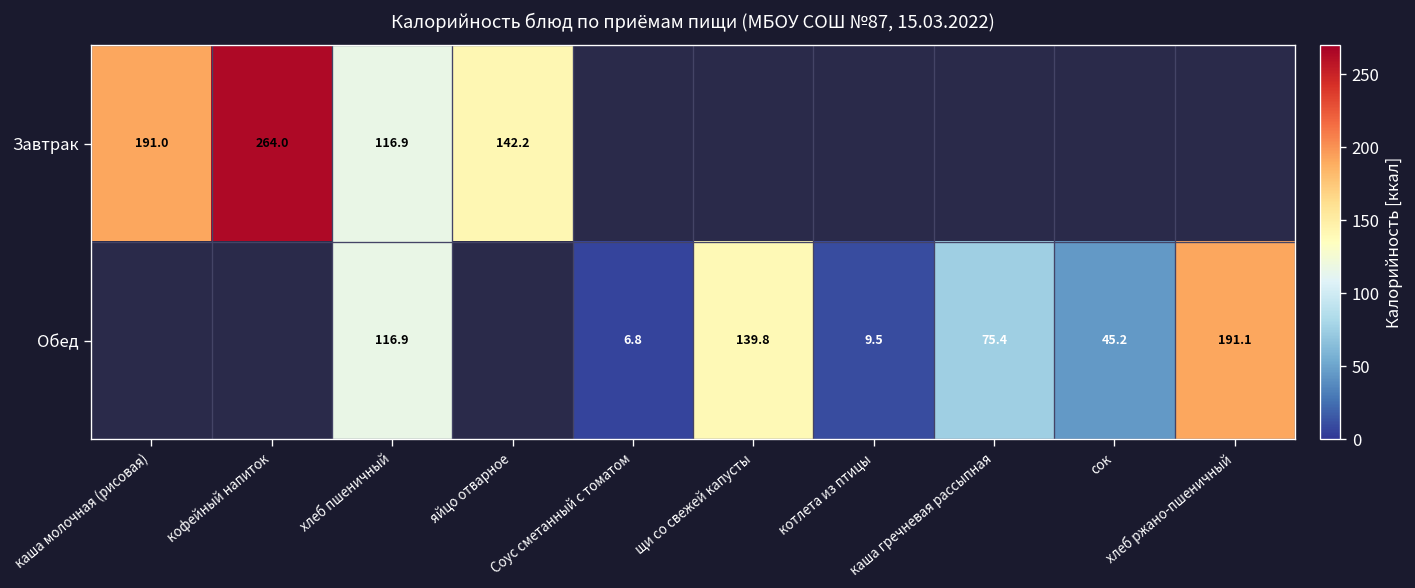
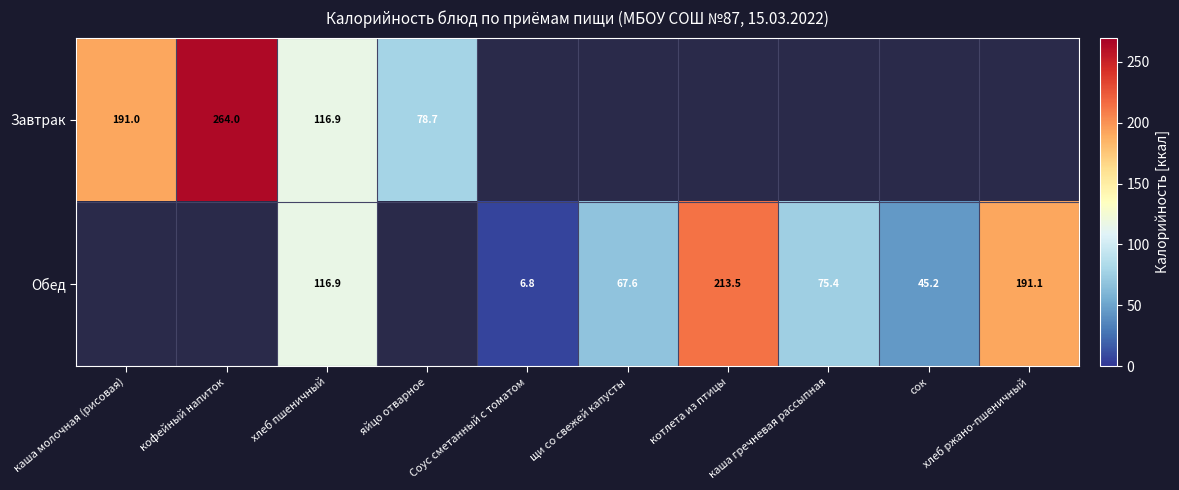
Завтрак, яйцо отварное: 142.2 -> 78.7
Обед, щи со свежей капусты: 139.8 -> 67.6
Обед, котлета из птицы: 9.5 -> 213.5
